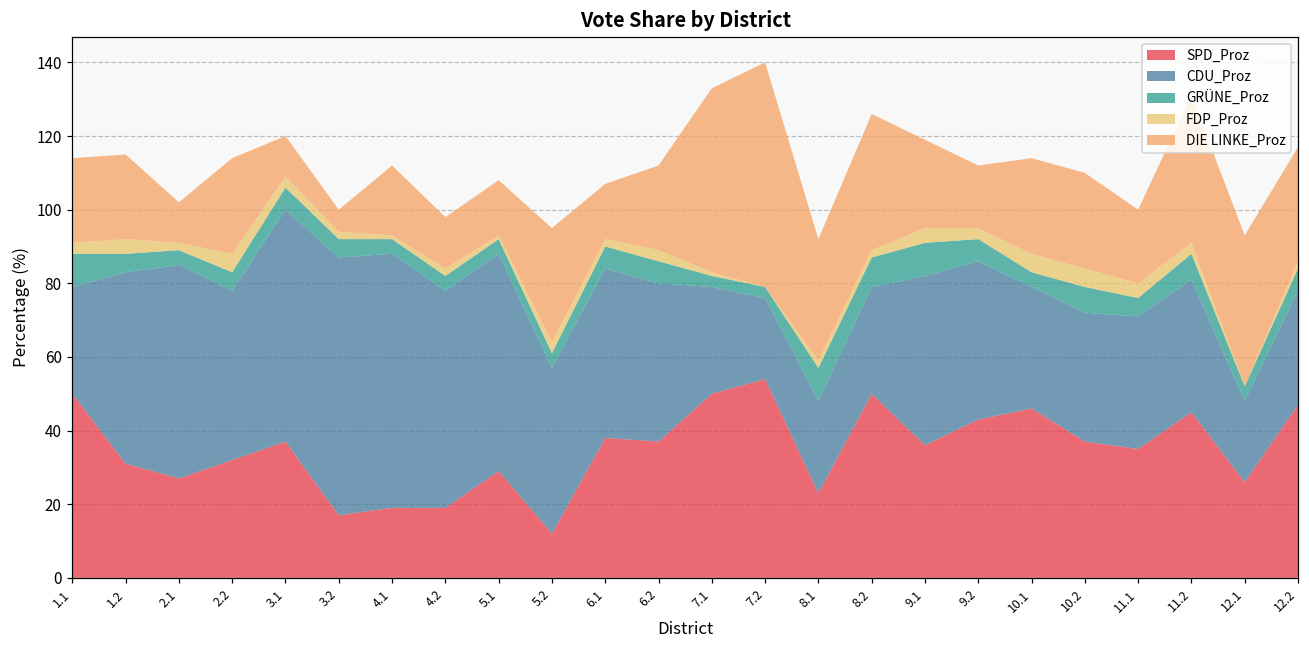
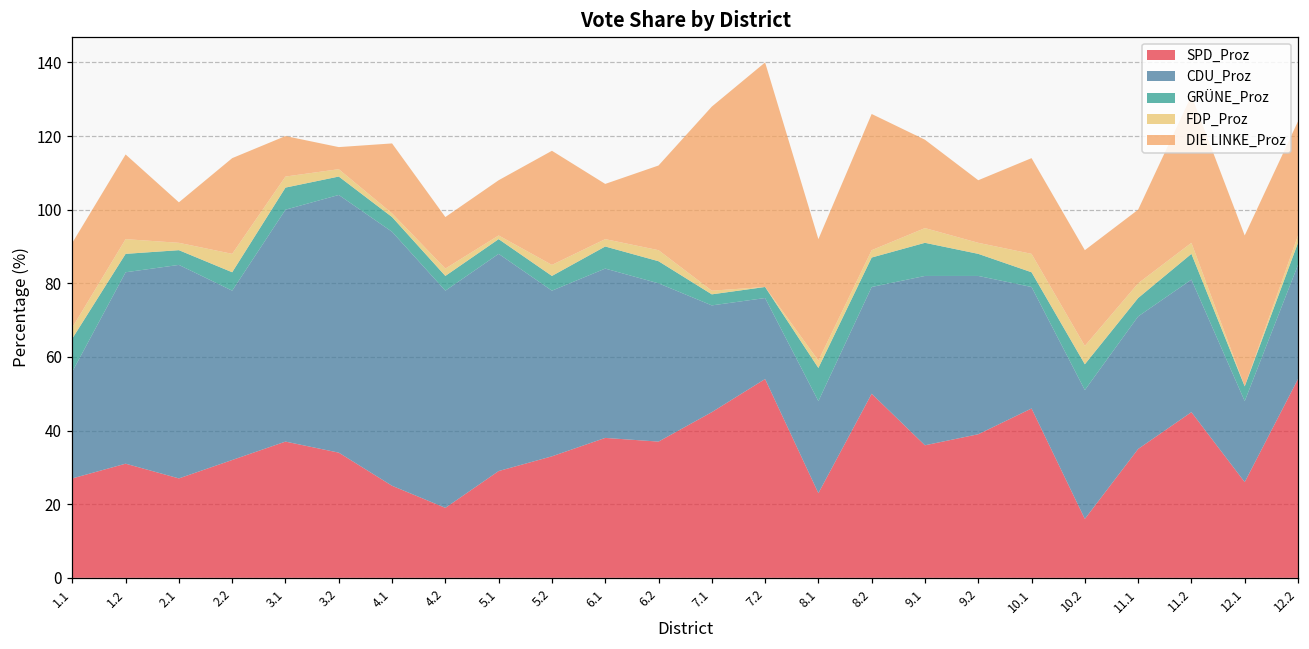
SPD_Proz, 1.1: 50 -> 27
SPD_Proz, 3.2: 17 -> 34
SPD_Proz, 4.1: 19 -> 25
SPD_Proz, 5.2: 12 -> 33
SPD_Proz, 7.1: 50 -> 45
SPD_Proz, 9.2: 43 -> 39
SPD_Proz, 10.2: 37 -> 16
SPD_Proz, 12.2: 47 -> 54
